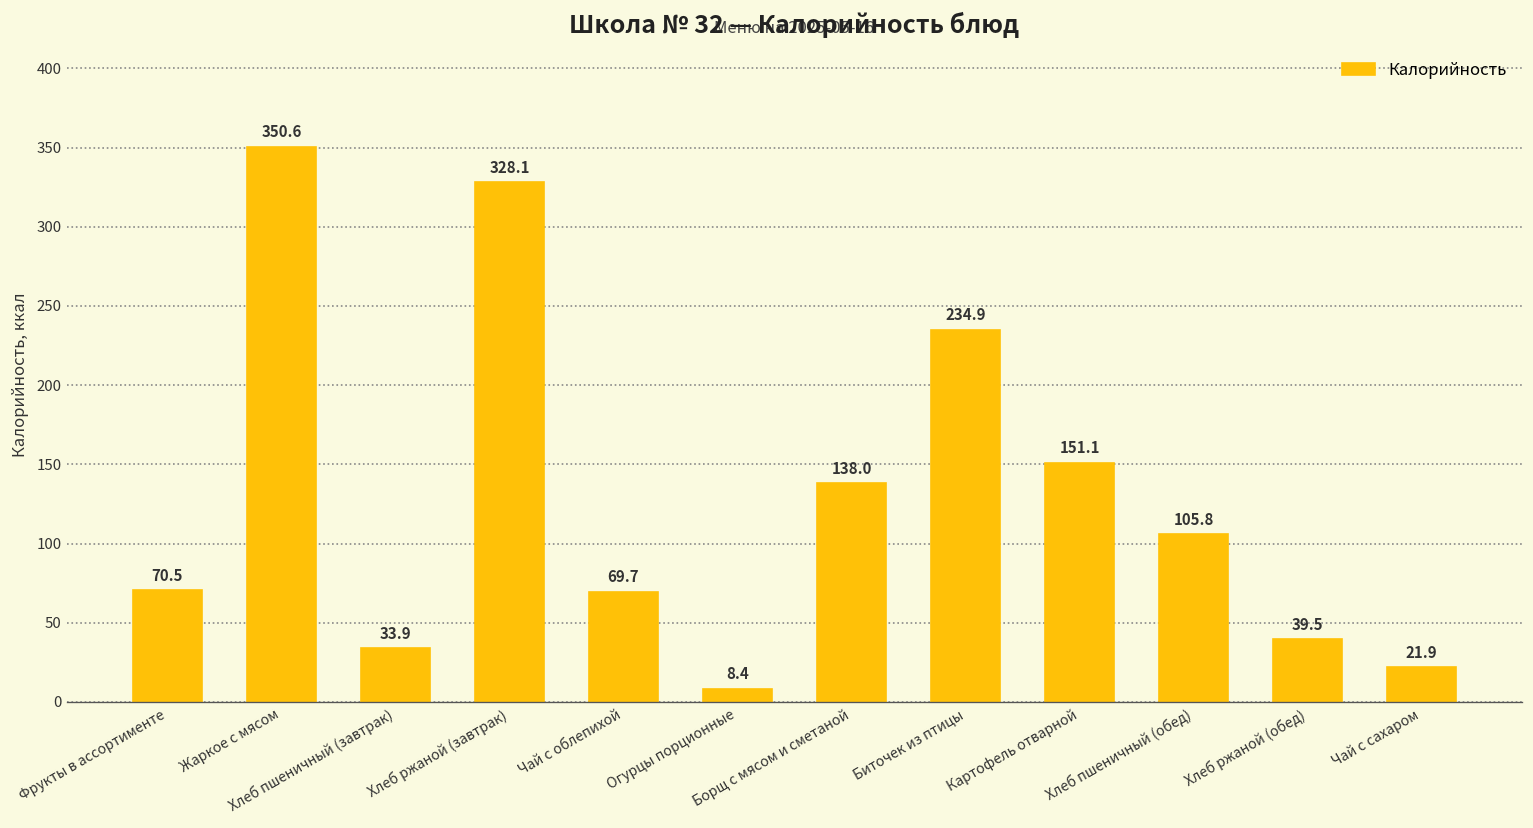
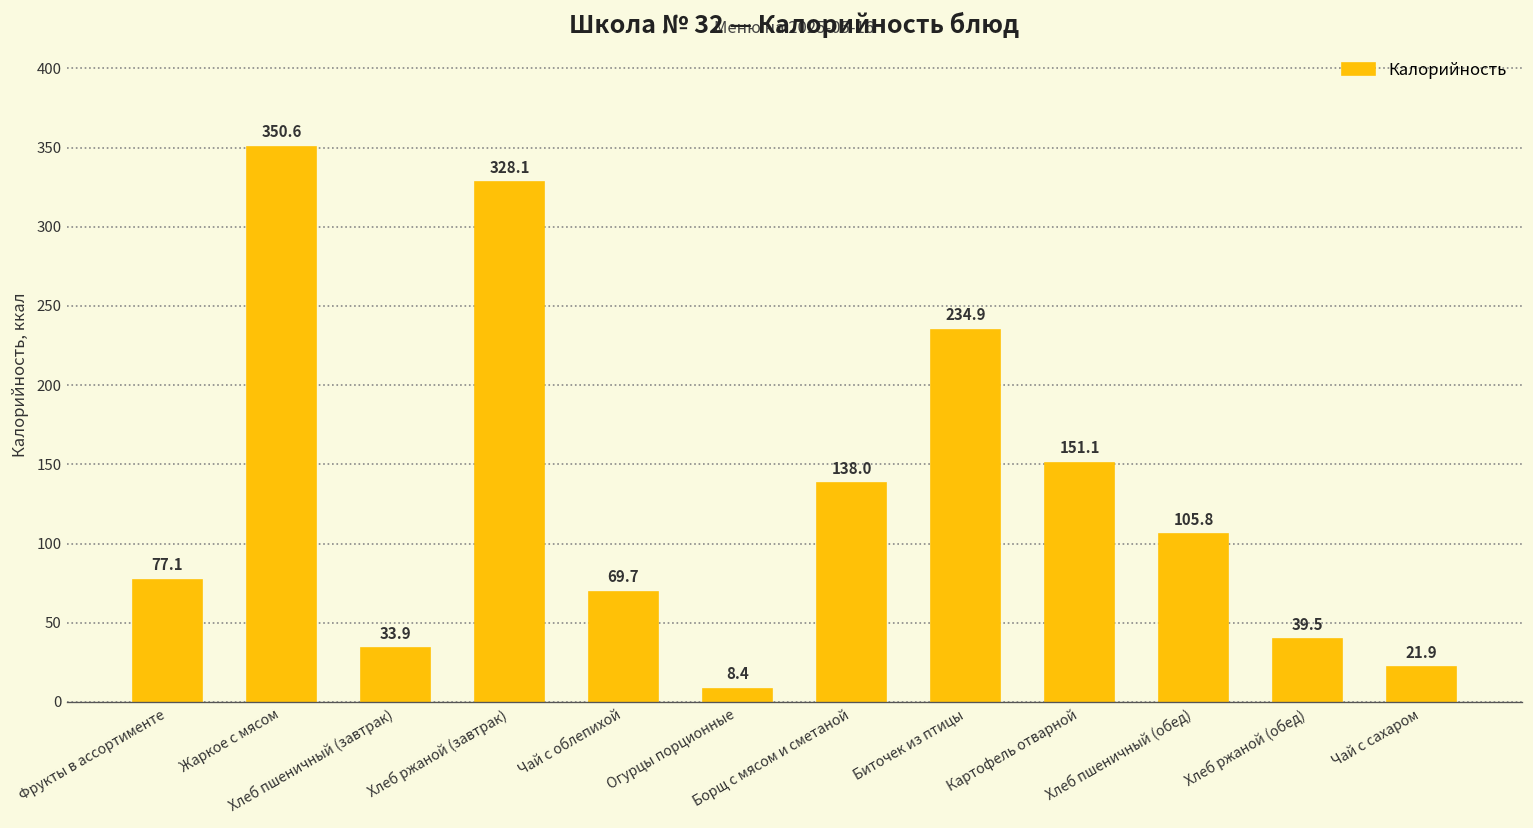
Фрукты в ассортименте: 70.5 -> 77.1
